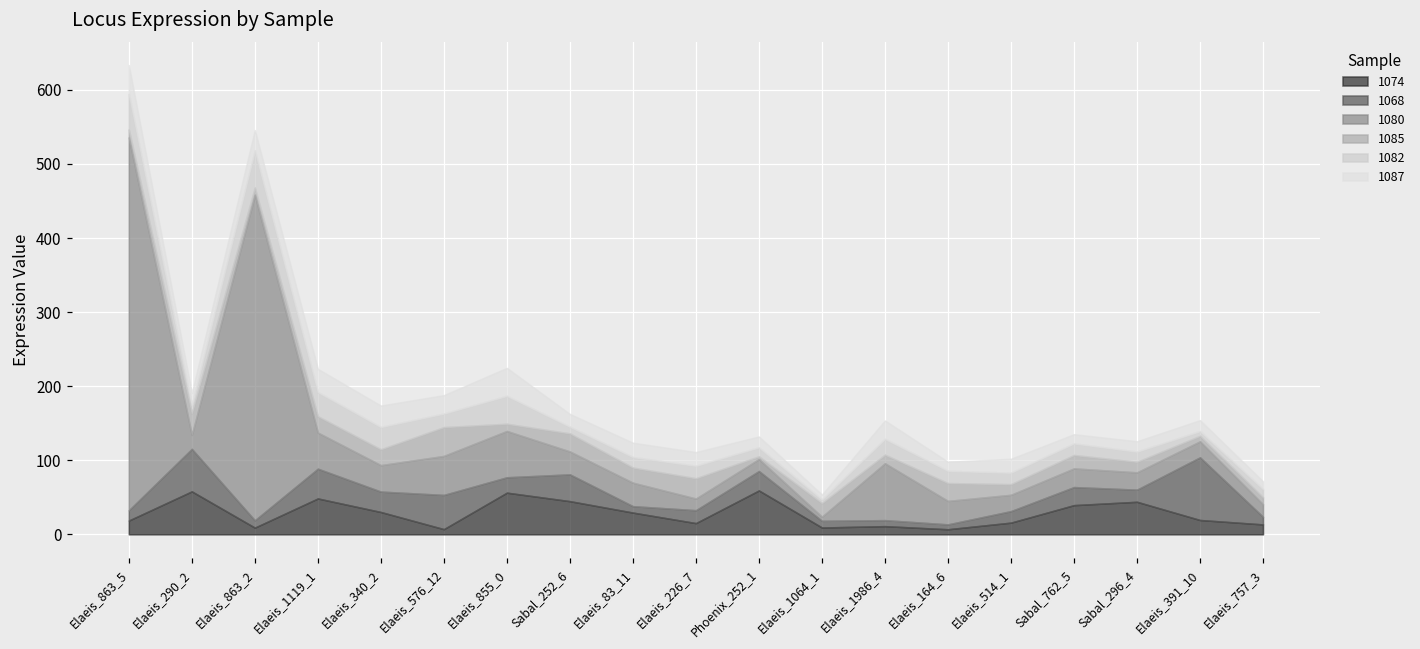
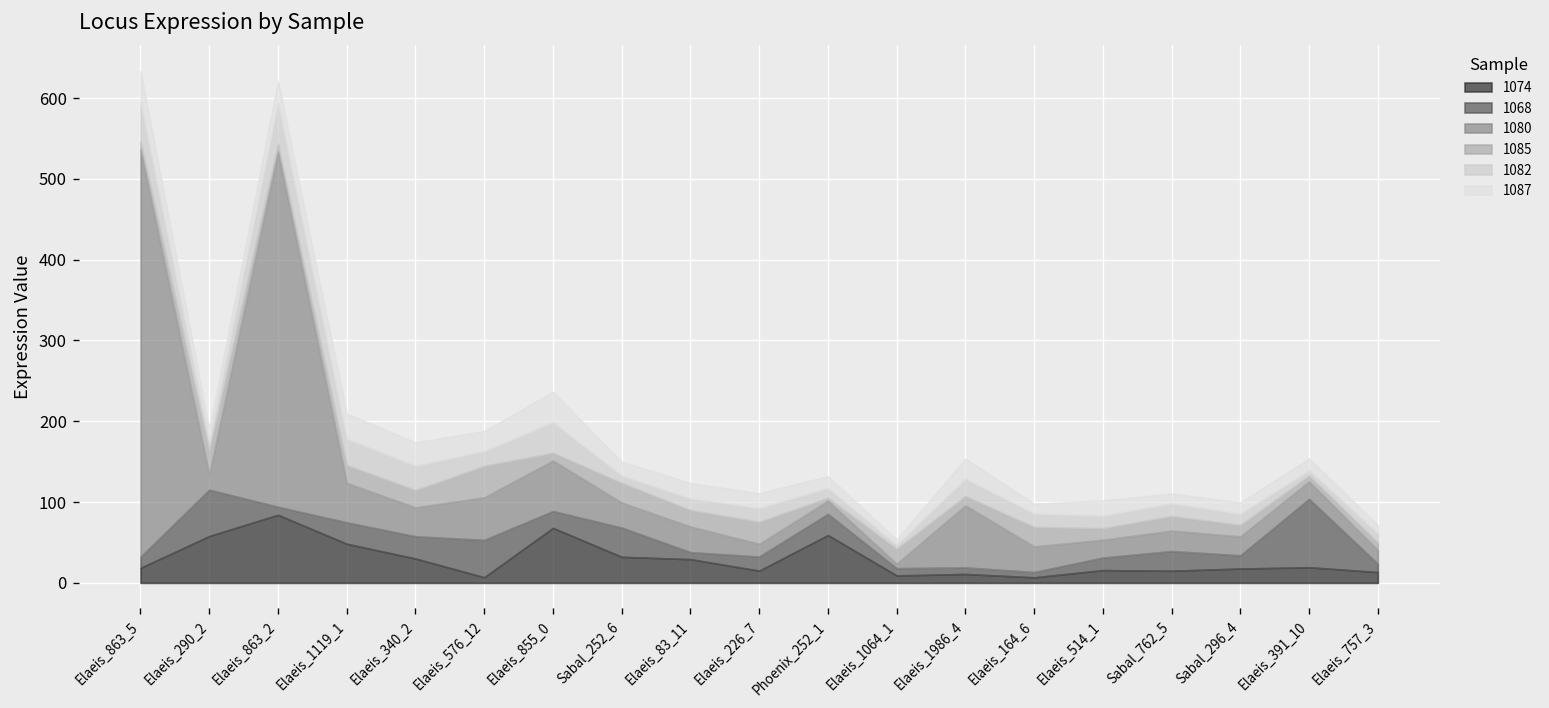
1074, Elaeis_863_2: 10 -> 80
1068, Elaeis_1119_1: 40 -> 30
1074, Elaeis_855_0: 60 -> 70
1074, Sabal_252_6: 40 -> 30
1074, Sabal_762_5: 40 -> 20
1074, Sabal_296_4: 40 -> 20
